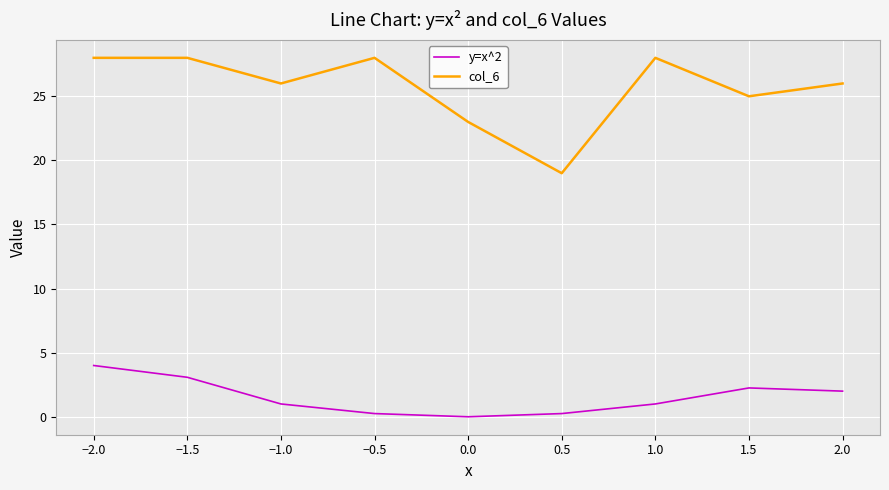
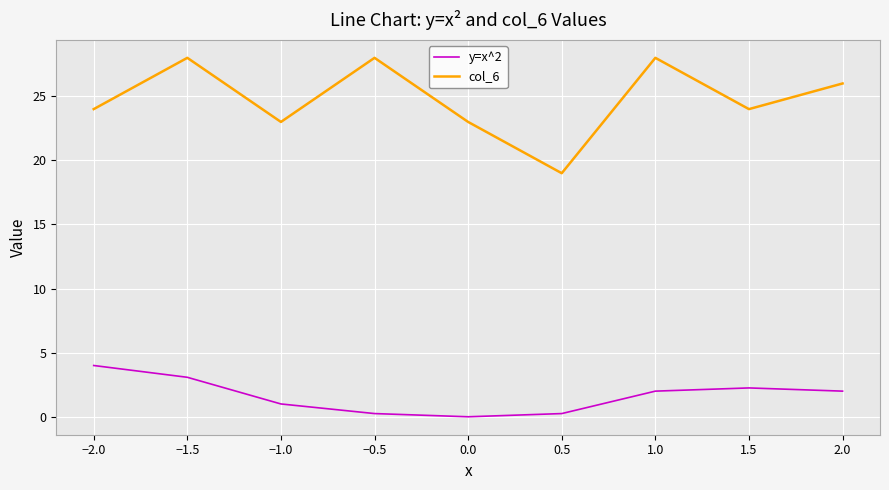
col_6, −2.0: 28 -> 24
col_6, −1.0: 26 -> 23
y=x^2, 1.0: 1 -> 2
col_6, 1.5: 25 -> 24
